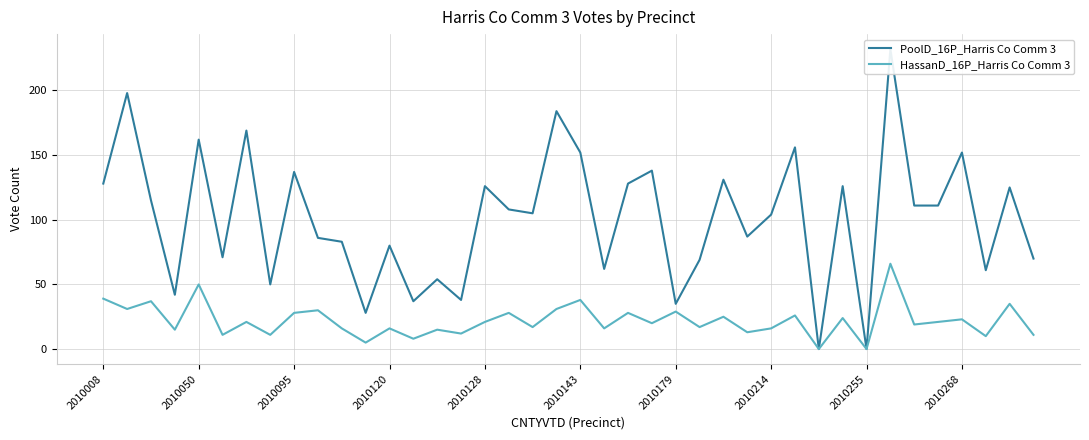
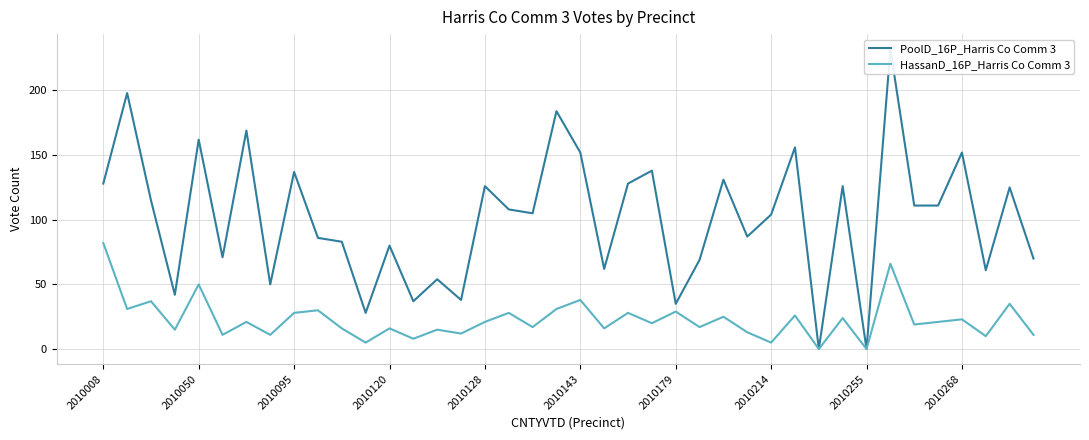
HassanD_16P_Harris Co Comm 3, 2010008: 39 -> 82
HassanD_16P_Harris Co Comm 3, 2010214: 16 -> 5
